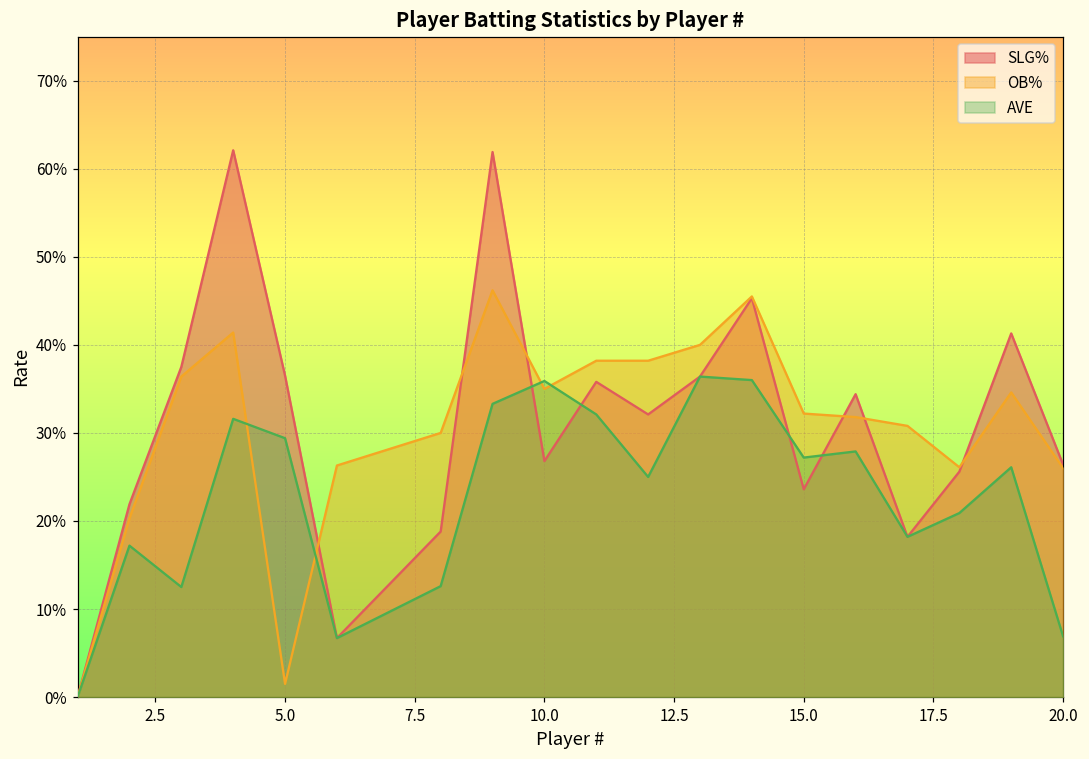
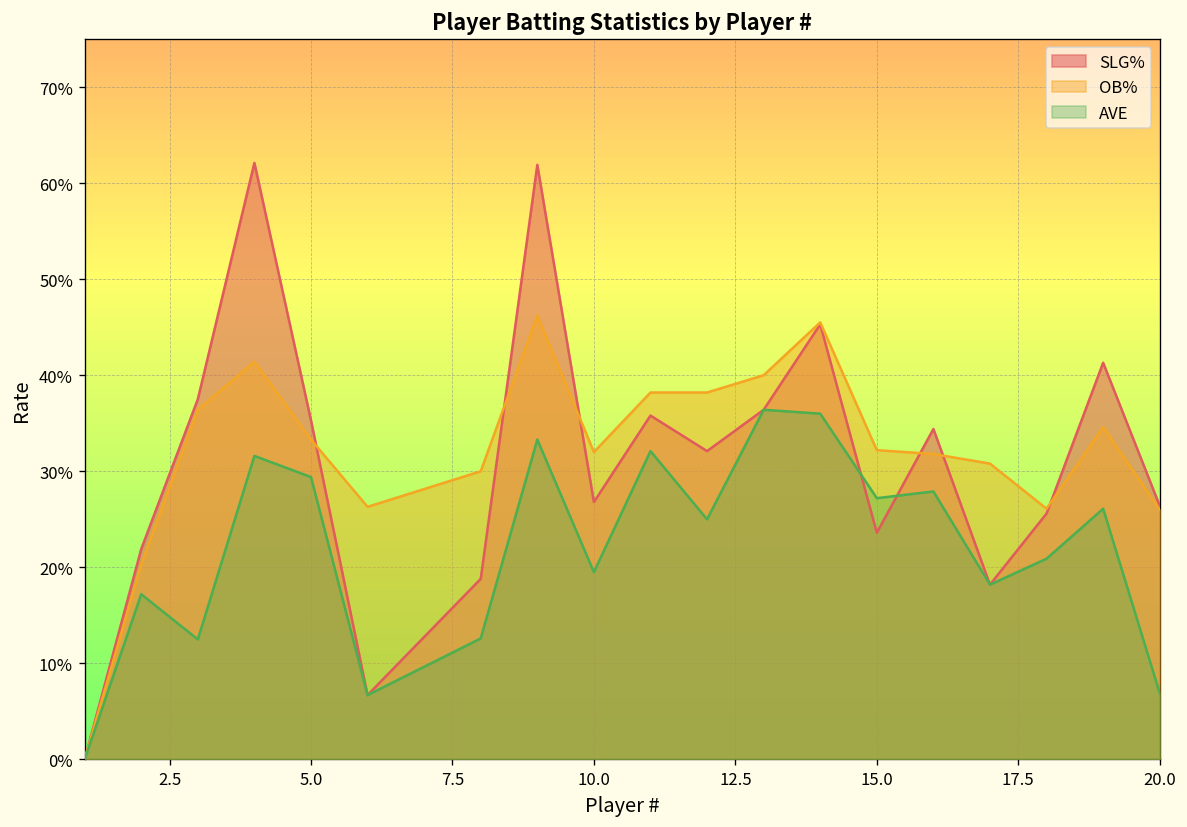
SLG%, 5.0: 37% -> 35%
OB%, 5.0: 2% -> 33%
OB%, 10.0: 35% -> 32%
AVE, 10.0: 36% -> 20%
